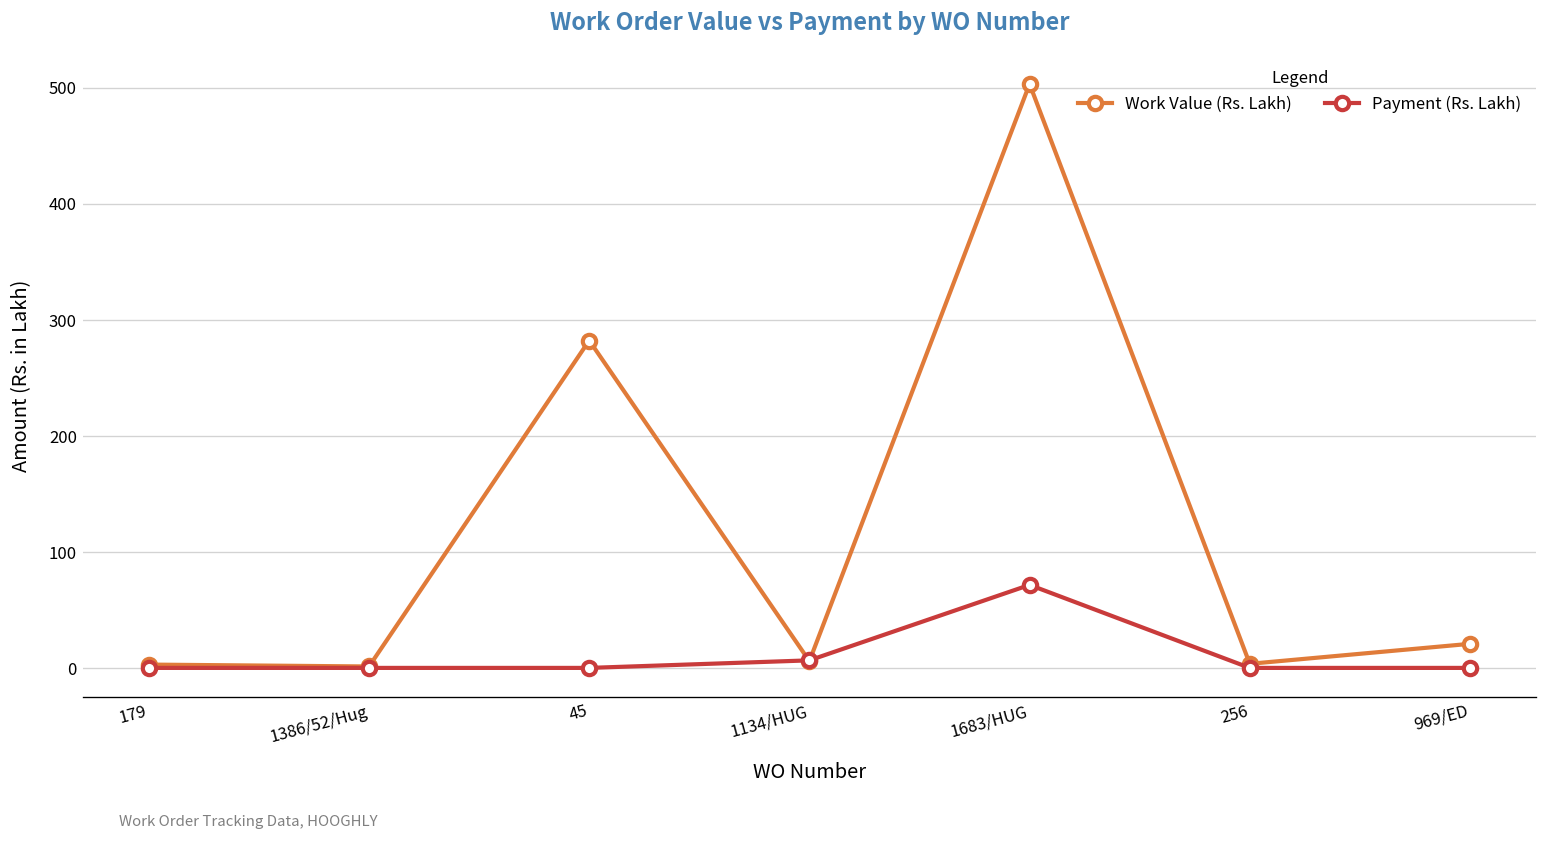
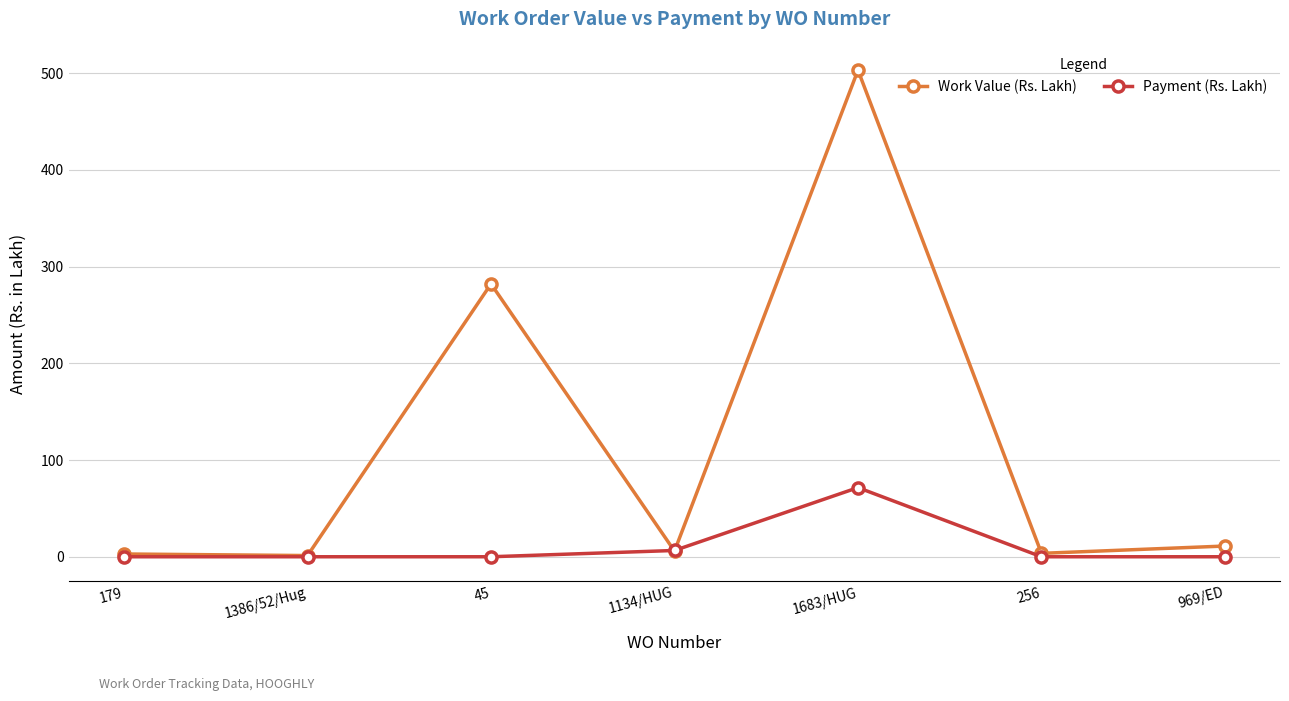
Work Value (Rs. Lakh), 969/ED: 20 -> 10
